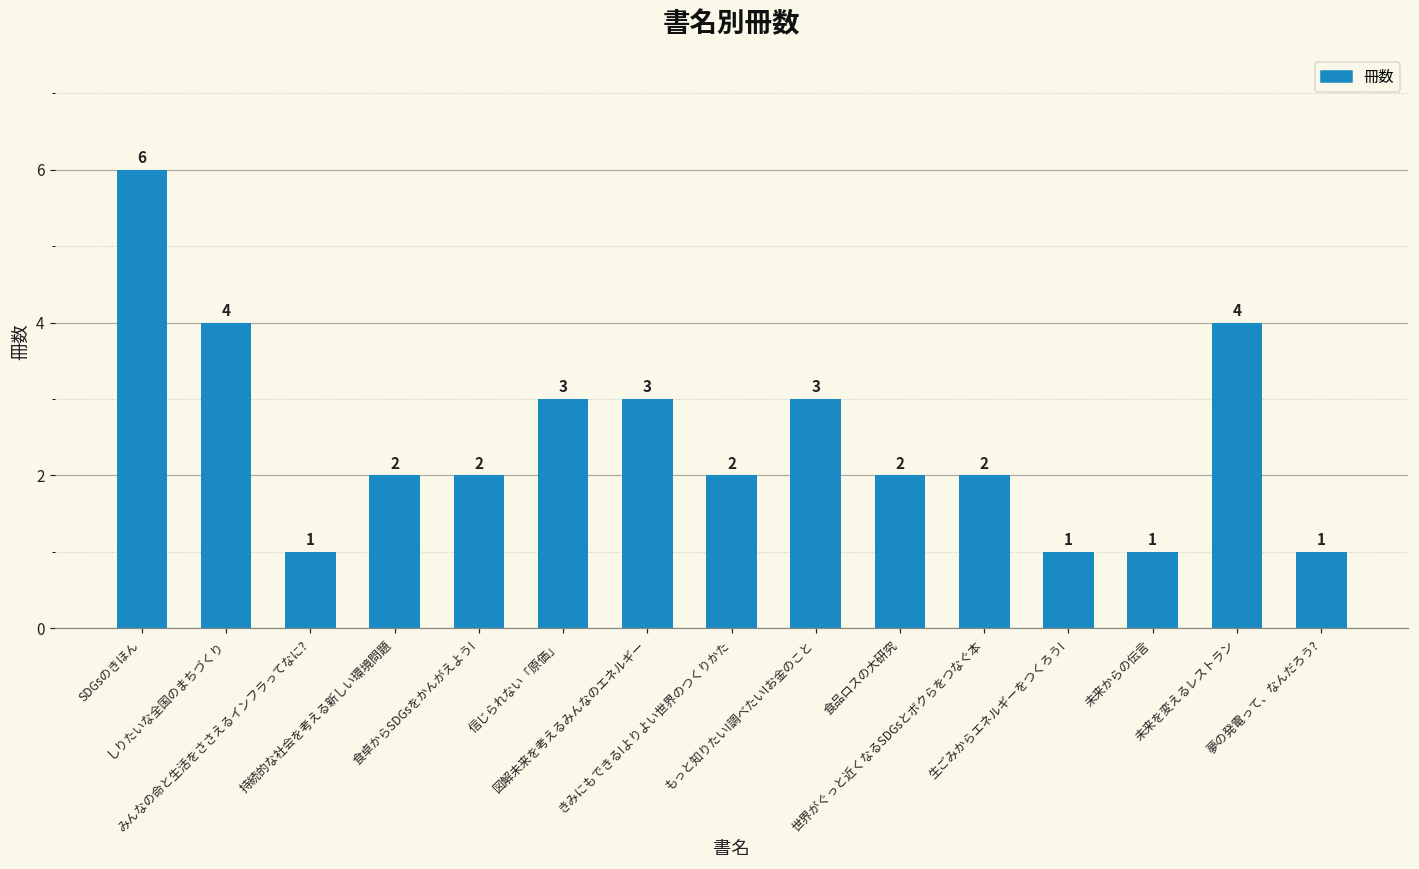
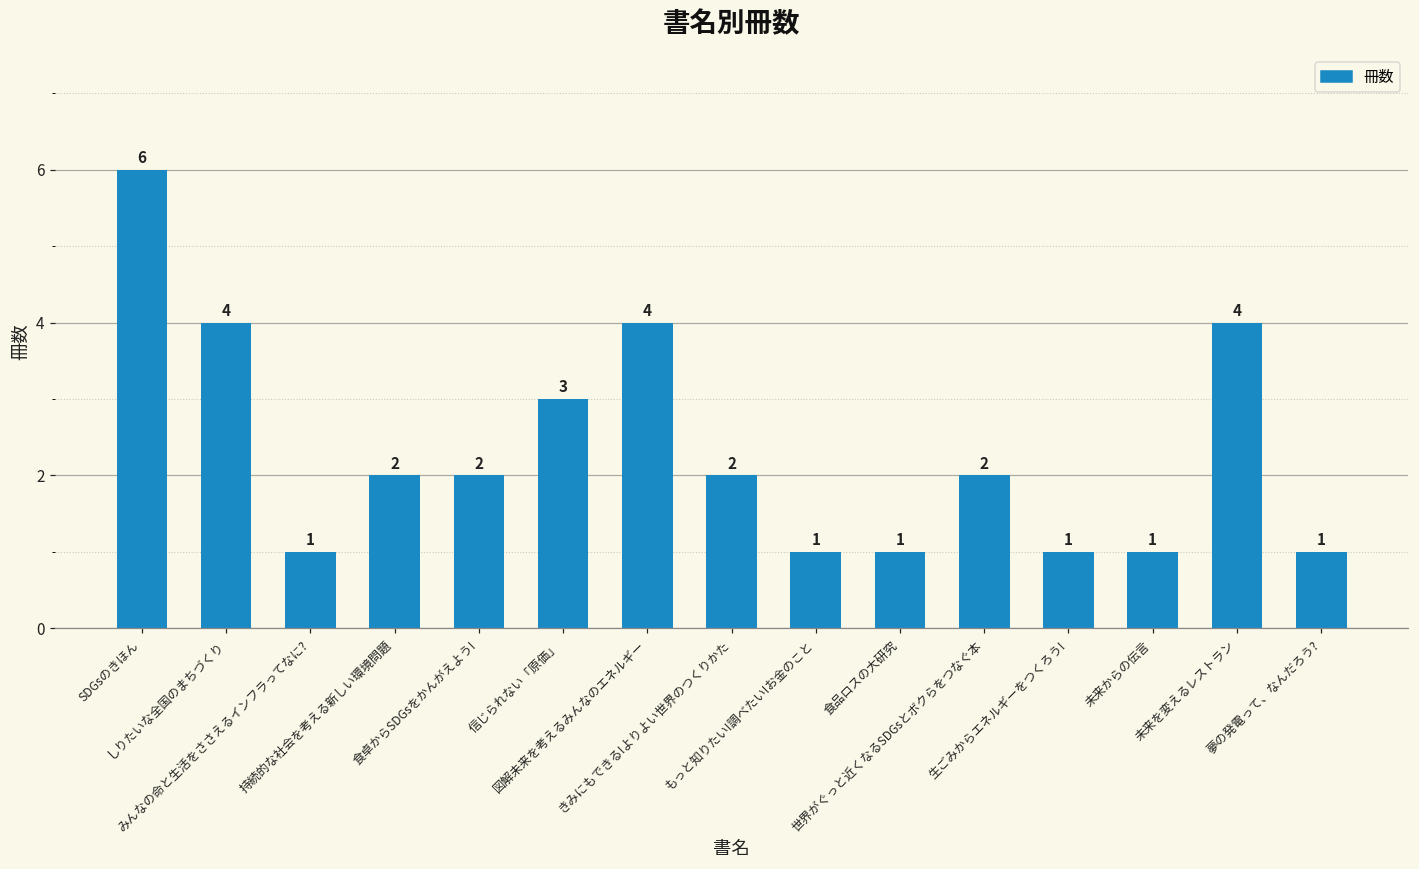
図解未来を考えるみんなのエネルギー: 3 -> 4
もっと知りたい!調べたい!お金のこと: 3 -> 1
食品ロスの大研究: 2 -> 1
